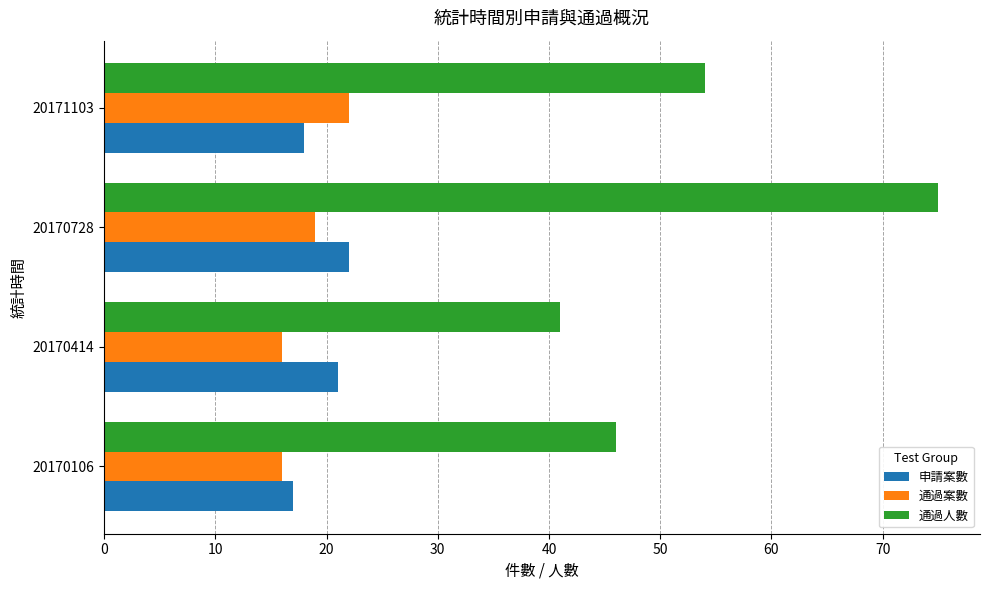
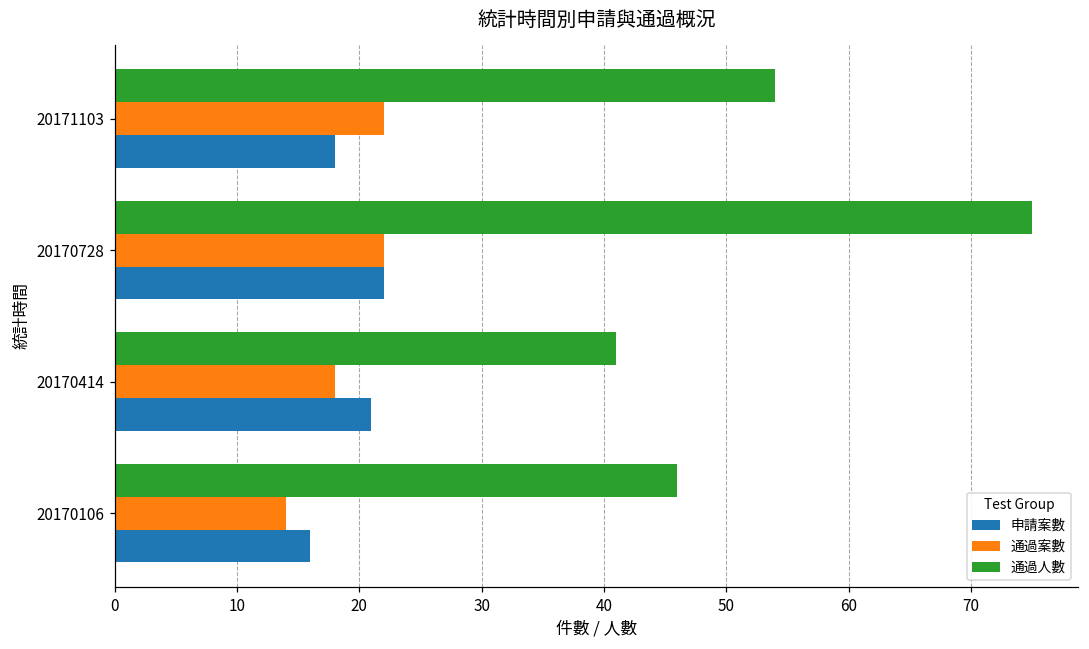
通過案數, 20170728: 19 -> 22
通過案數, 20170414: 16 -> 18
通過案數, 20170106: 16 -> 14
申請案數, 20170106: 17 -> 16
